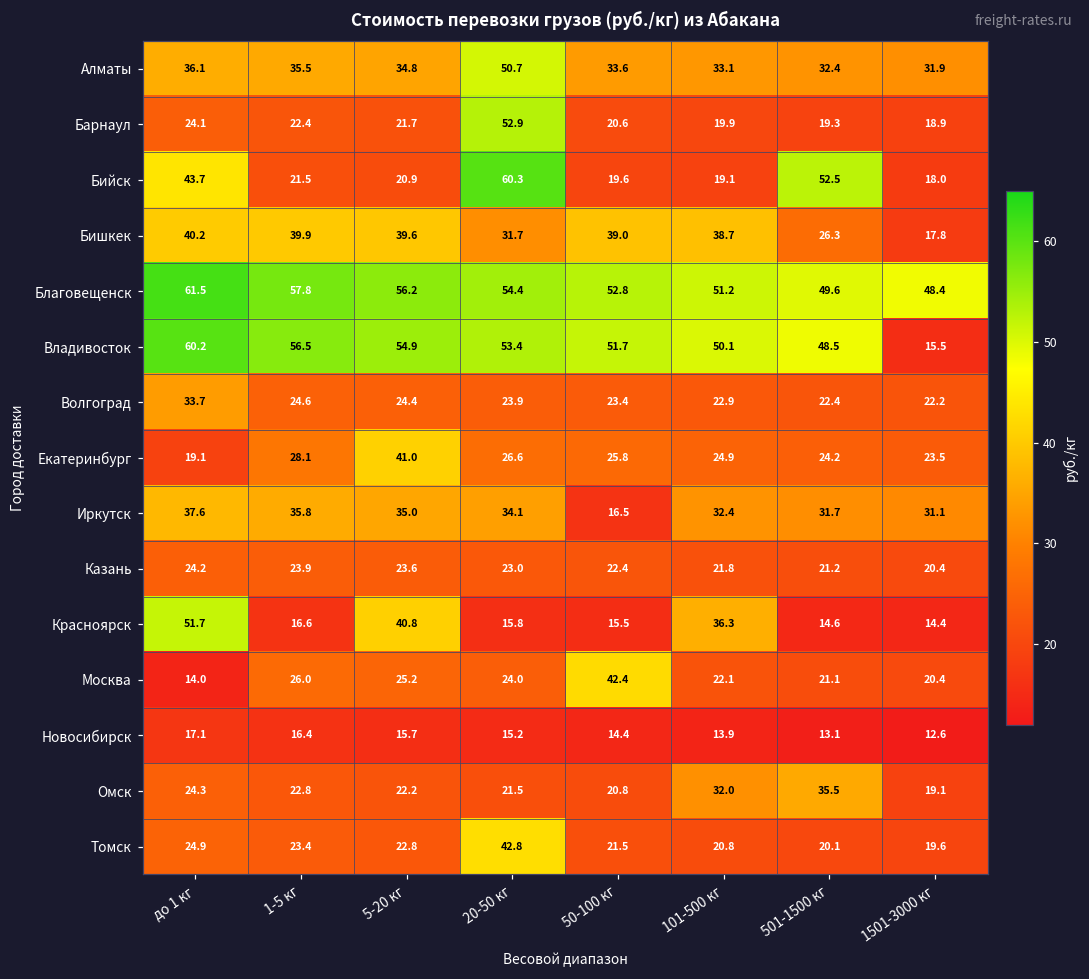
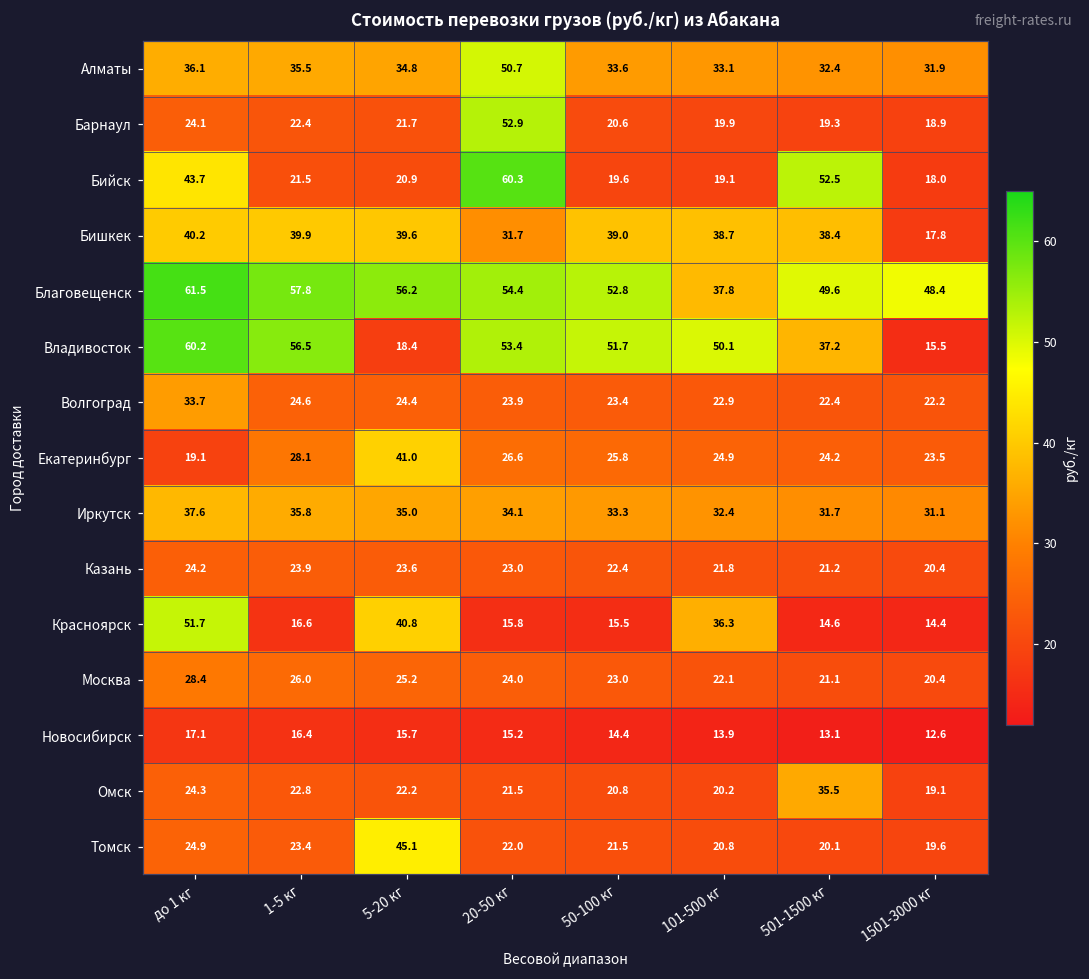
Бишкек, 501-1500 кг: 26.3 -> 38.4
Благовещенск, 101-500 кг: 51.2 -> 37.8
Владивосток, 5-20 кг: 54.9 -> 18.4
Владивосток, 501-1500 кг: 48.5 -> 37.2
Иркутск, 50-100 кг: 16.5 -> 33.3
Москва, до 1 кг: 14.0 -> 28.4
Москва, 50-100 кг: 42.4 -> 23.0
Омск, 101-500 кг: 32.0 -> 20.2
Томск, 5-20 кг: 22.8 -> 45.1
Томск, 20-50 кг: 42.8 -> 22.0
